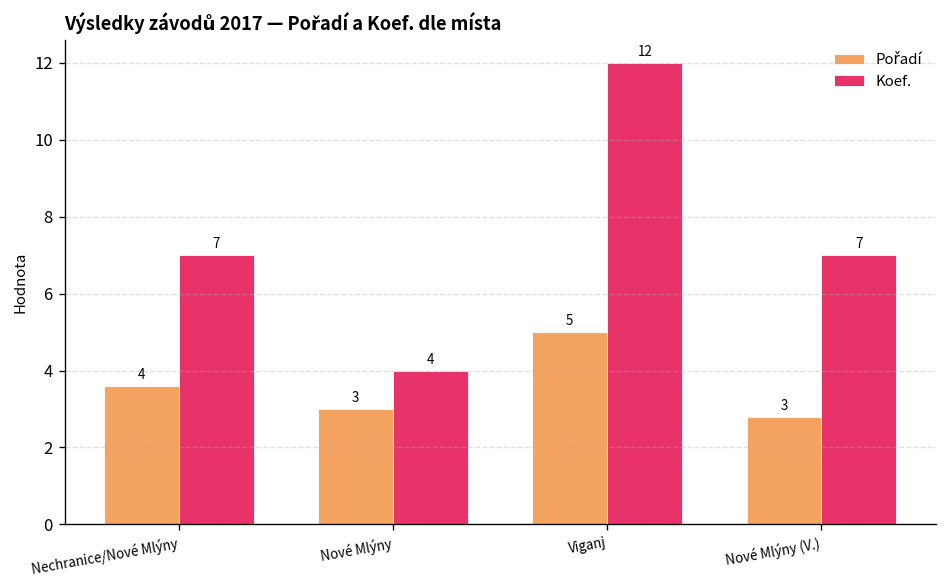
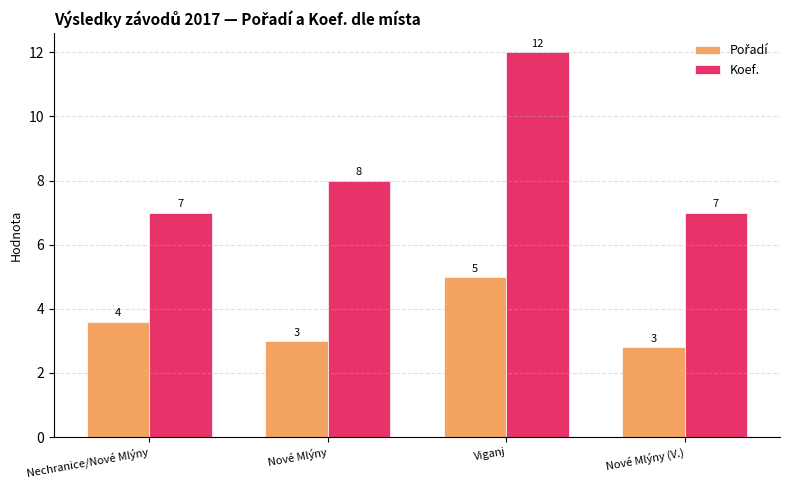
Koef., Nové Mlýny: 4 -> 8
